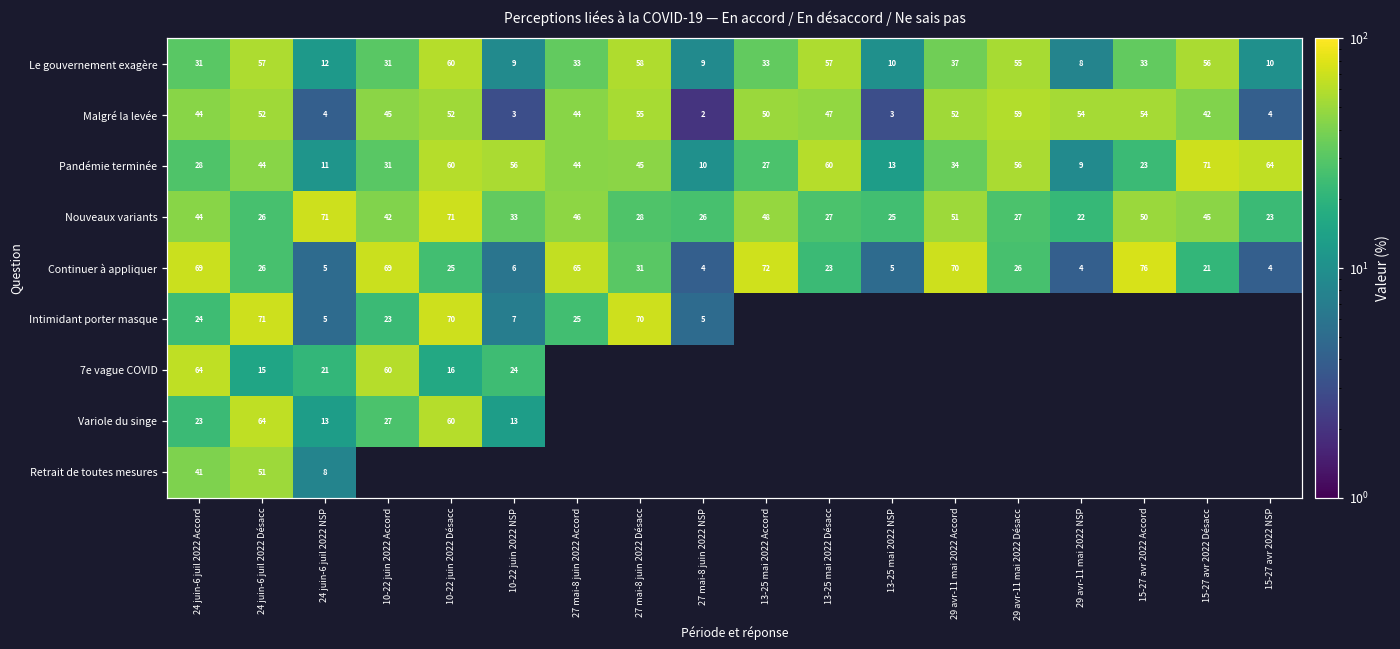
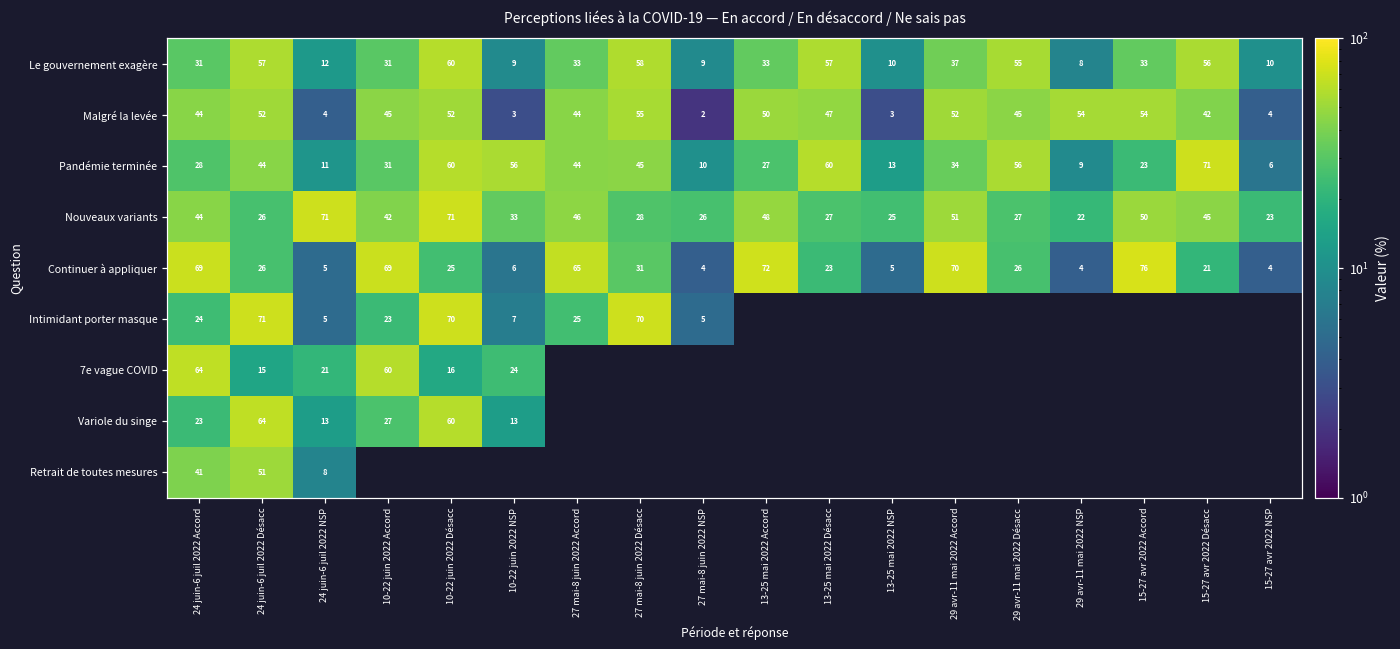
Malgré la levée, 29 avr-11 mai 2022 Désacc: 59 -> 45
Pandémie terminée, 15-27 avr 2022 NSP: 64 -> 6
